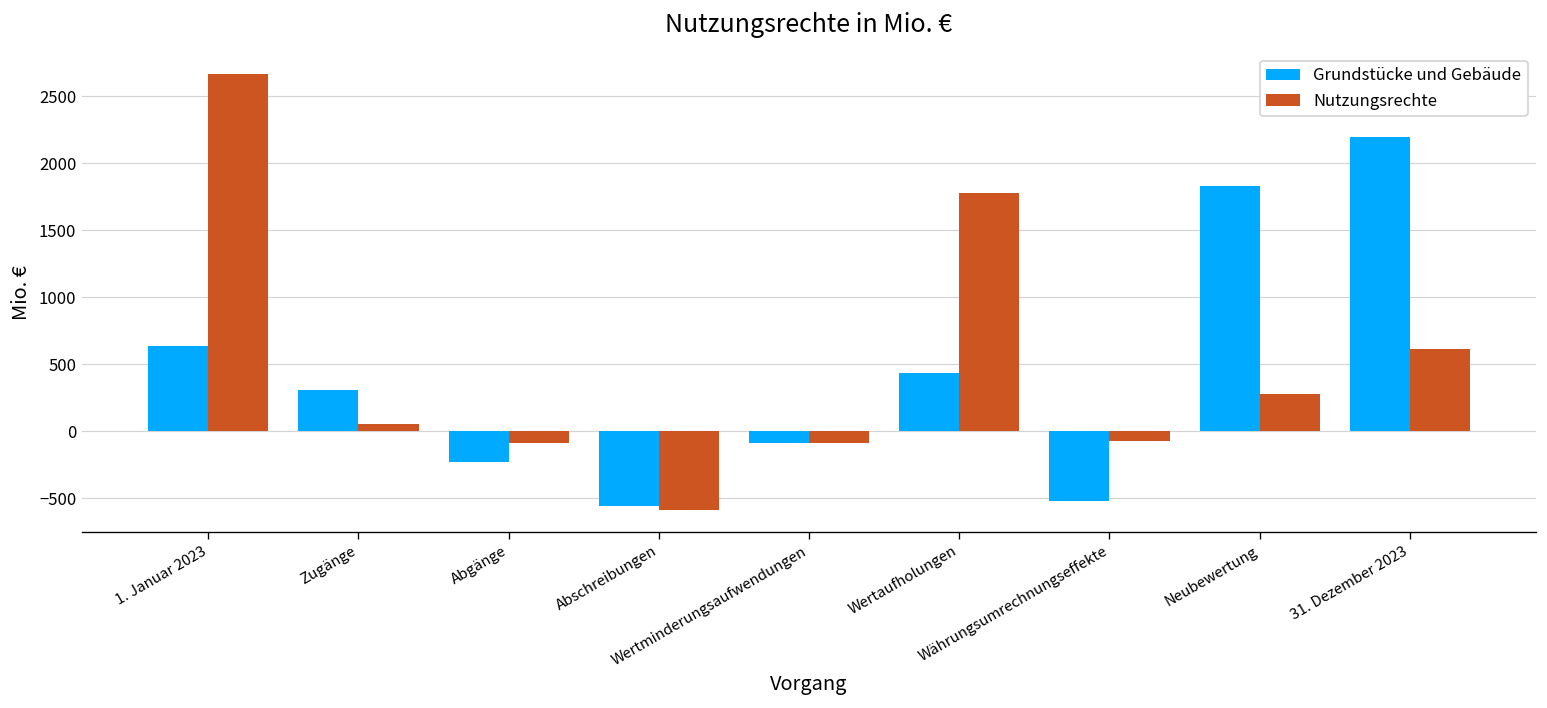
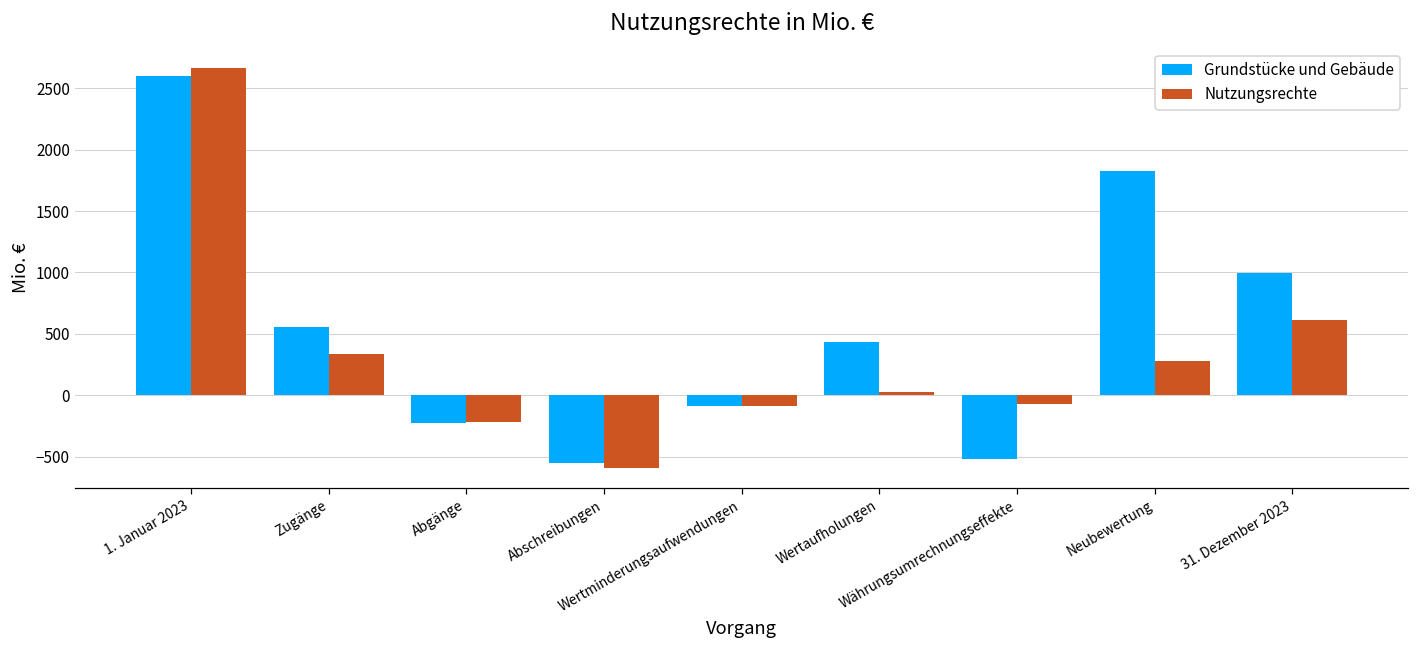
Grundstücke und Gebäude, 1. Januar 2023: 640 -> 2600
Grundstücke und Gebäude, Zugänge: 310 -> 550
Nutzungsrechte, Zugänge: 50 -> 340
Nutzungsrechte, Abgänge: -90 -> -220
Nutzungsrechte, Wertaufholungen: 1780 -> 30
Grundstücke und Gebäude, 31. Dezember 2023: 2200 -> 990
